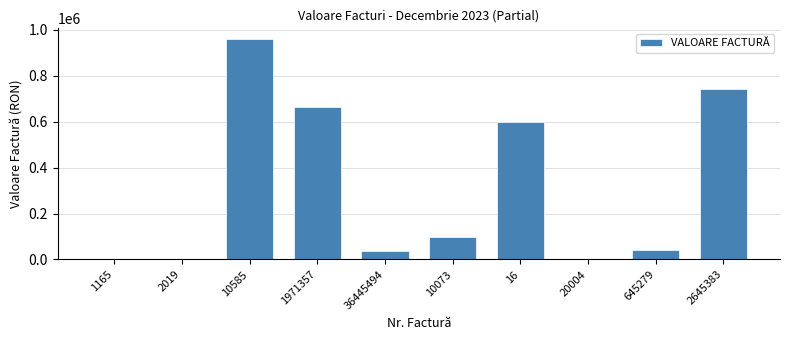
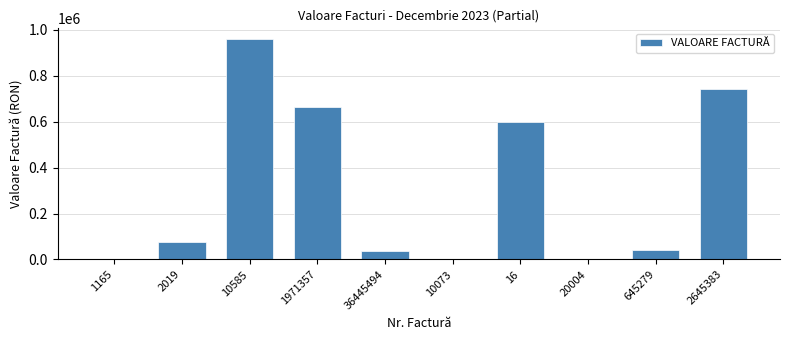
2019: 0 -> 70000
10073: 100000 -> 0
